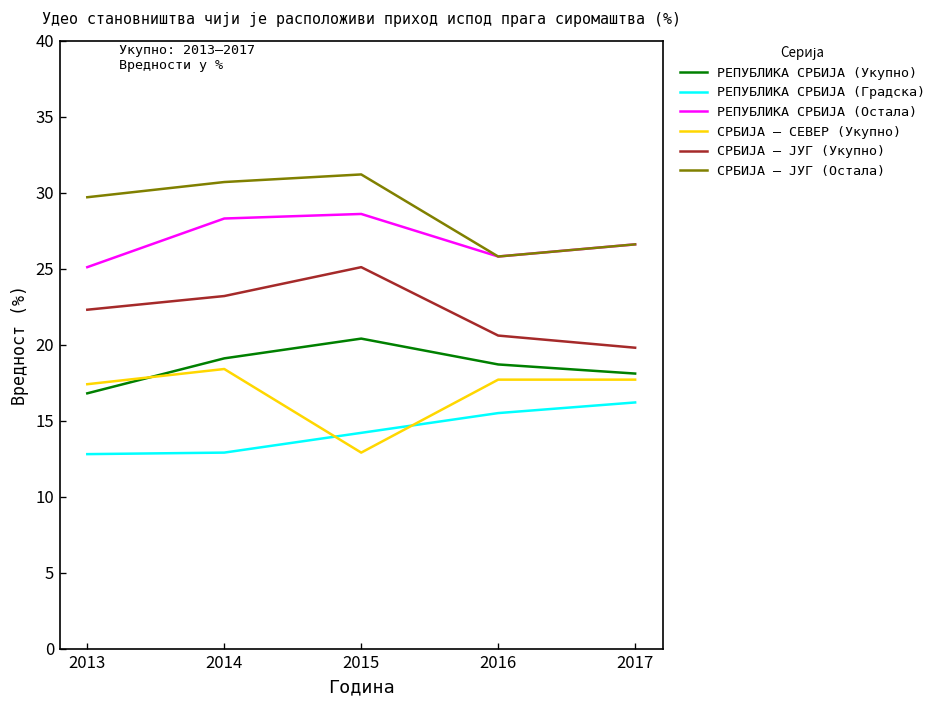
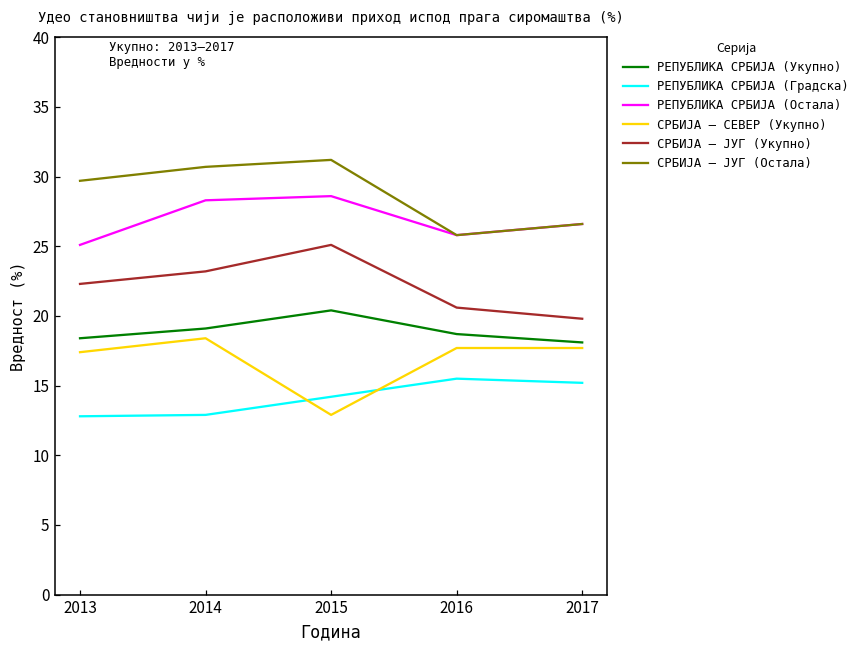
РЕПУБЛИКА СРБИЈА (Укупно), 2013: 16.8 -> 18.4
РЕПУБЛИКА СРБИЈА (Градска), 2017: 16.2 -> 15.2
